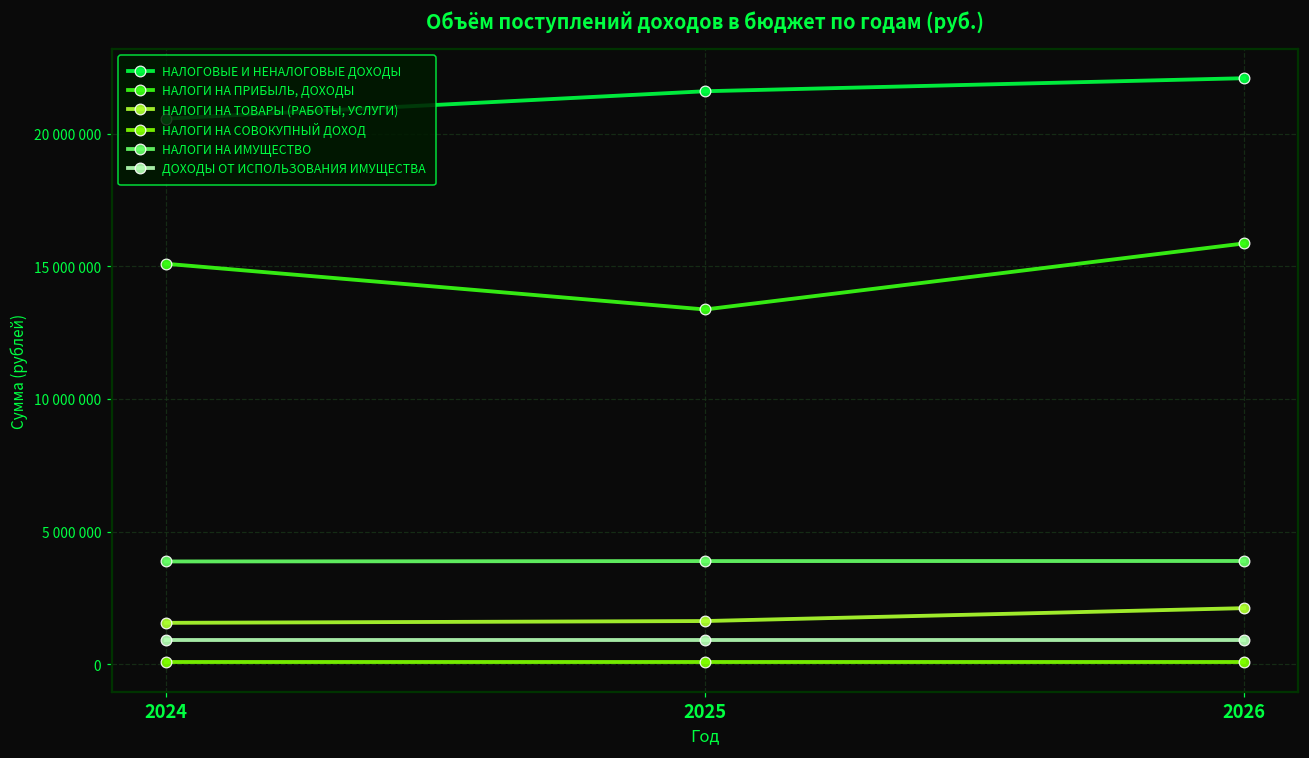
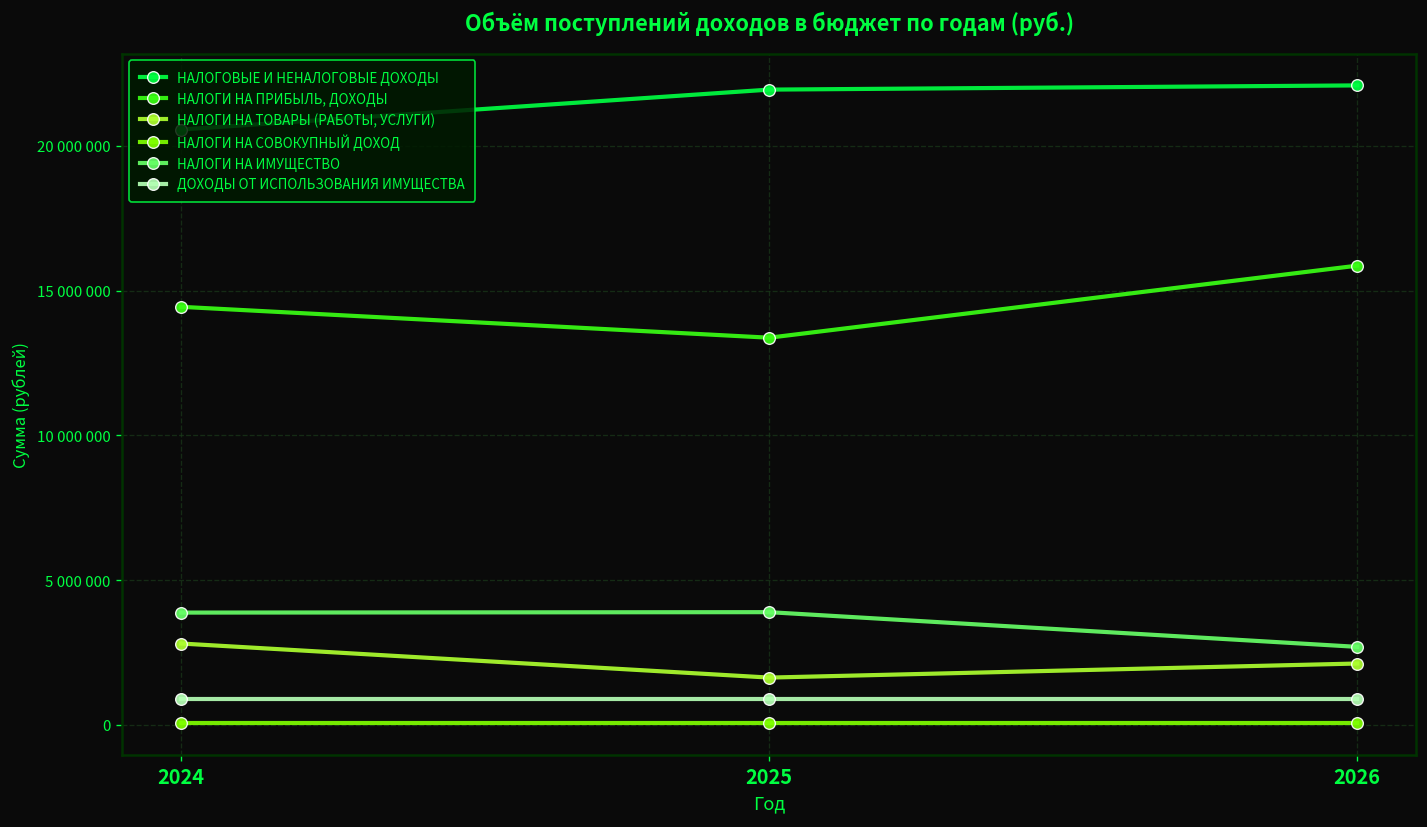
НАЛОГИ НА ПРИБЫЛЬ, ДОХОДЫ, 2024: 15100000 -> 14400000
НАЛОГИ НА ТОВАРЫ (РАБОТЫ, УСЛУГИ), 2024: 1600000 -> 2800000
НАЛОГОВЫЕ И НЕНАЛОГОВЫЕ ДОХОДЫ, 2025: 21600000 -> 21900000
НАЛОГИ НА ИМУЩЕСТВО, 2026: 3900000 -> 2700000
